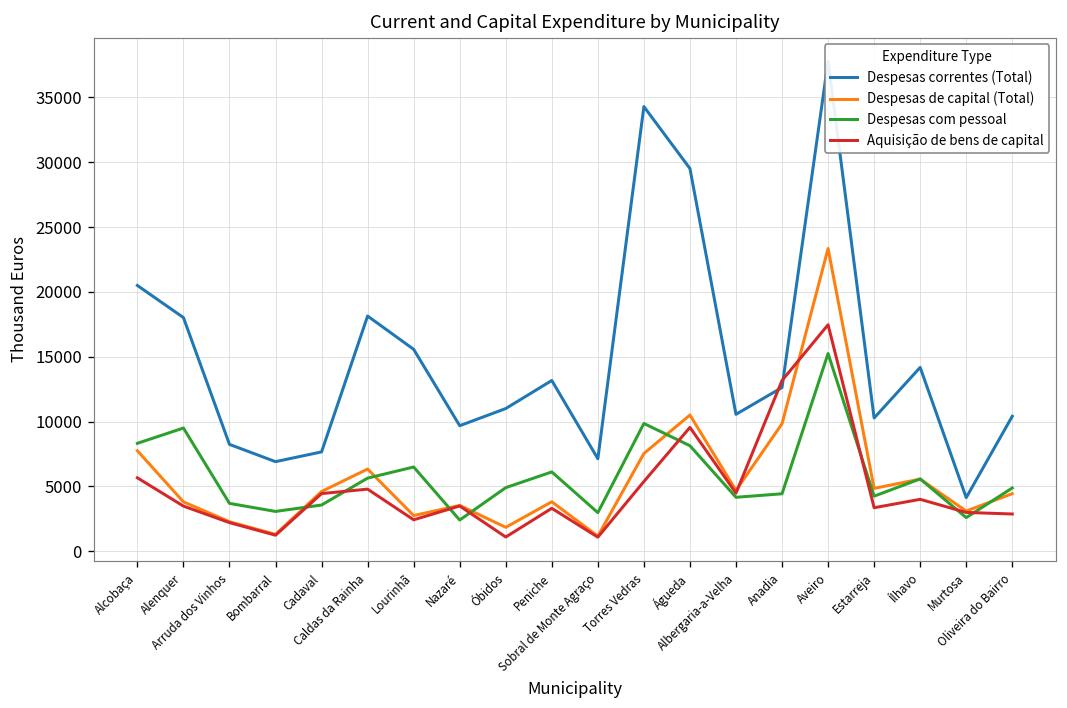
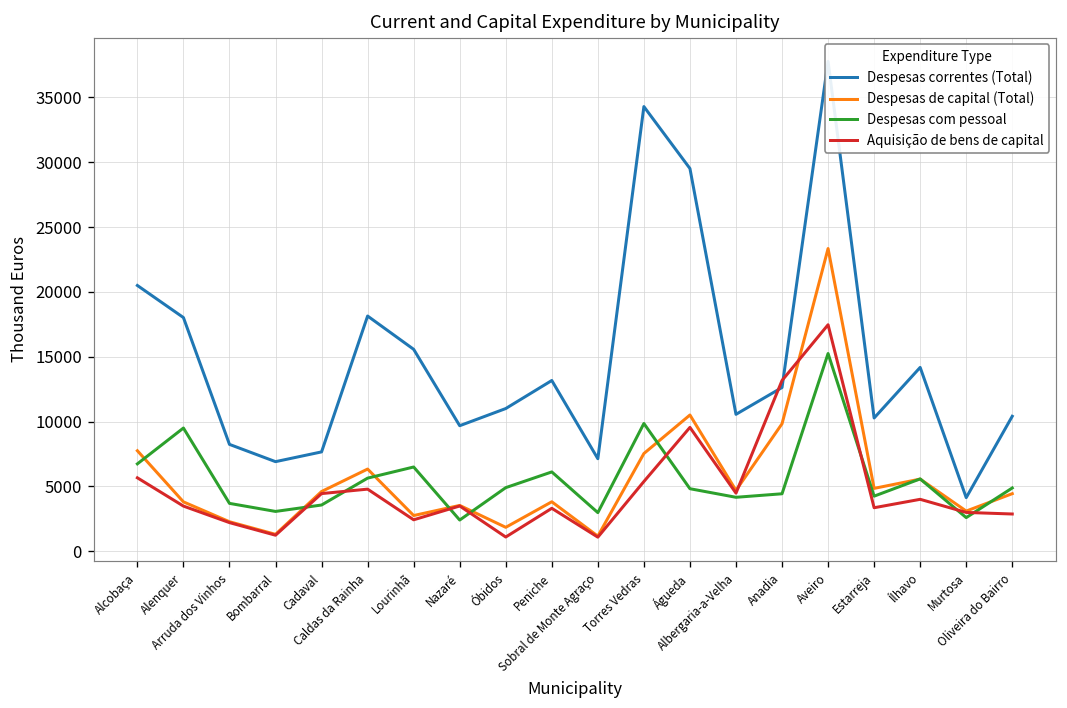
Despesas com pessoal, Alcobaça: 8300 -> 6700
Despesas com pessoal, Águeda: 8100 -> 4800
